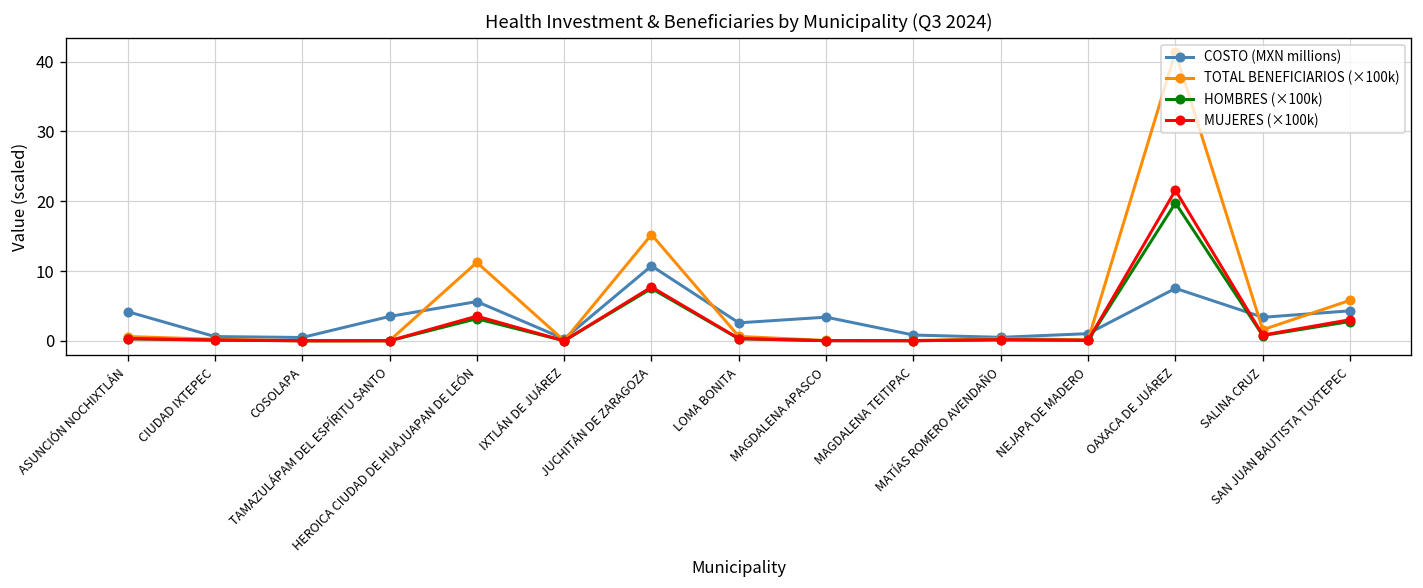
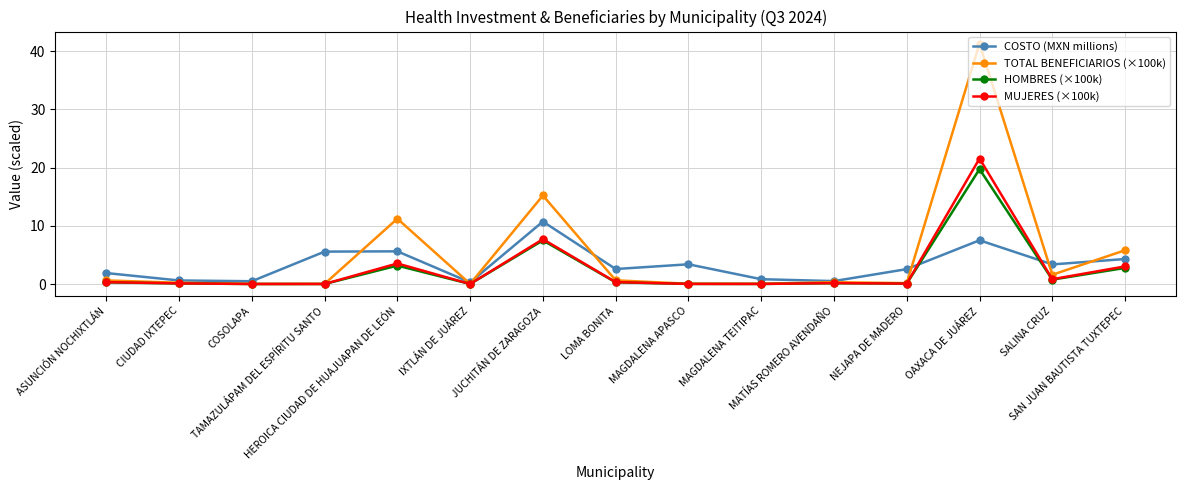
COSTO (MXN millions), ASUNCIÓN NOCHIXTLÁN: 4 -> 2
COSTO (MXN millions), TAMAZULÁPAM DEL ESPÍRITU SANTO: 4 -> 6
COSTO (MXN millions), NEJAPA DE MADERO: 1 -> 3
